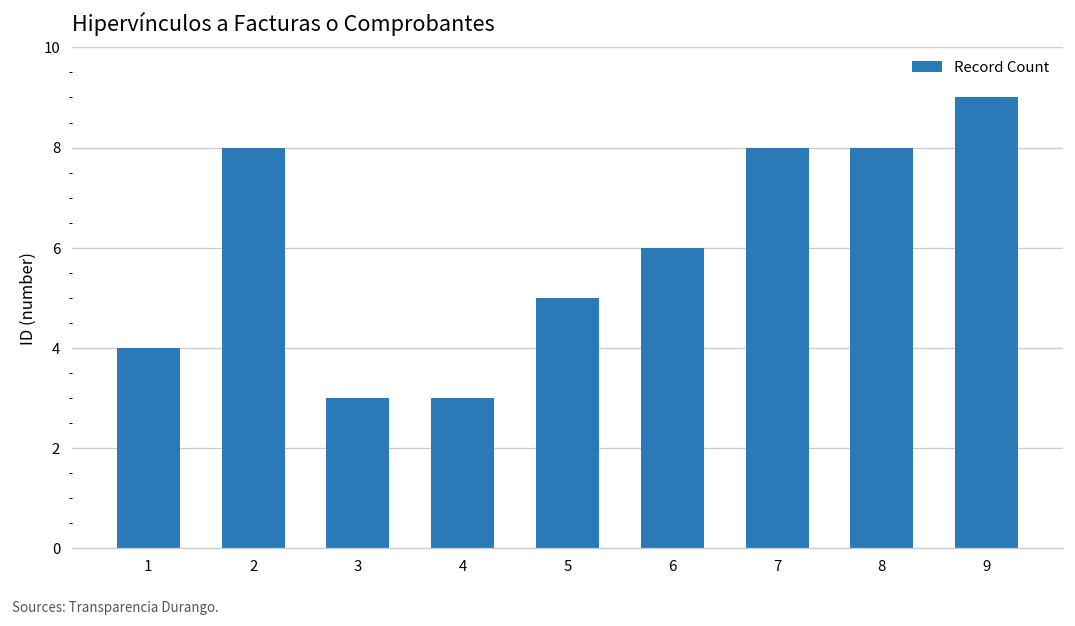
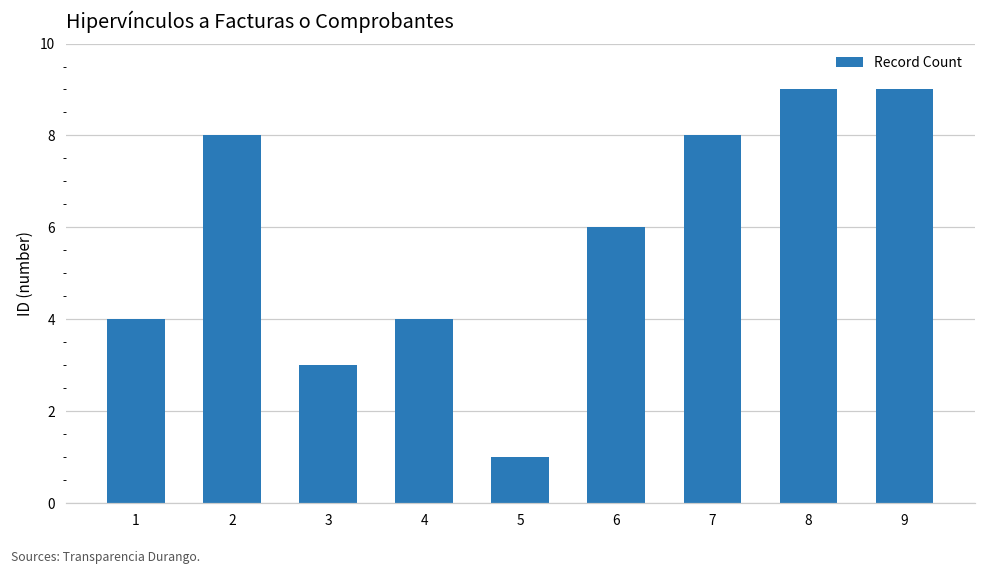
4: 3 -> 4
5: 5 -> 1
8: 8 -> 9
